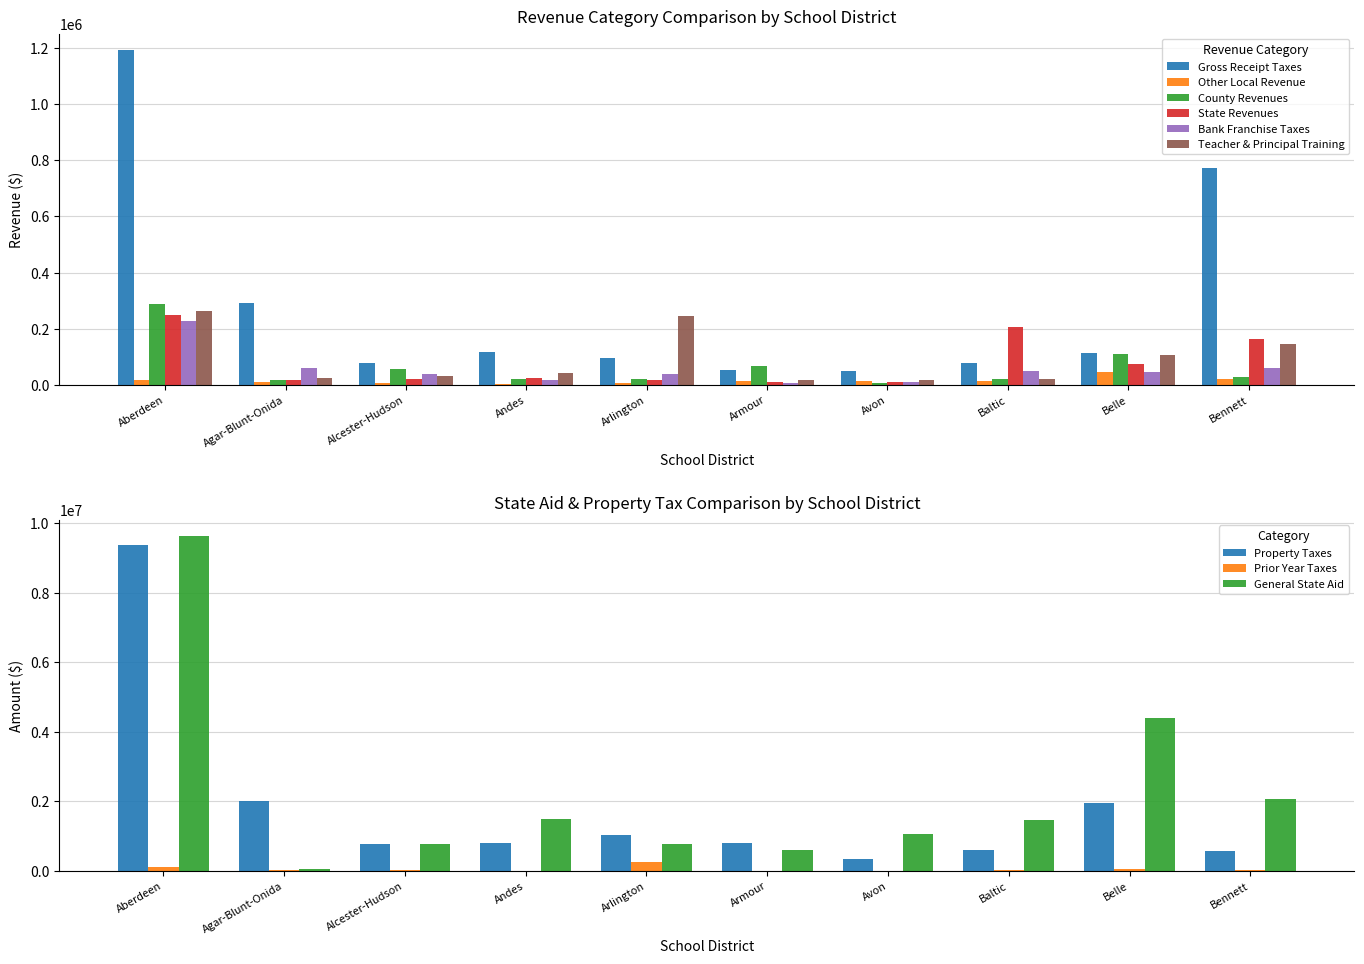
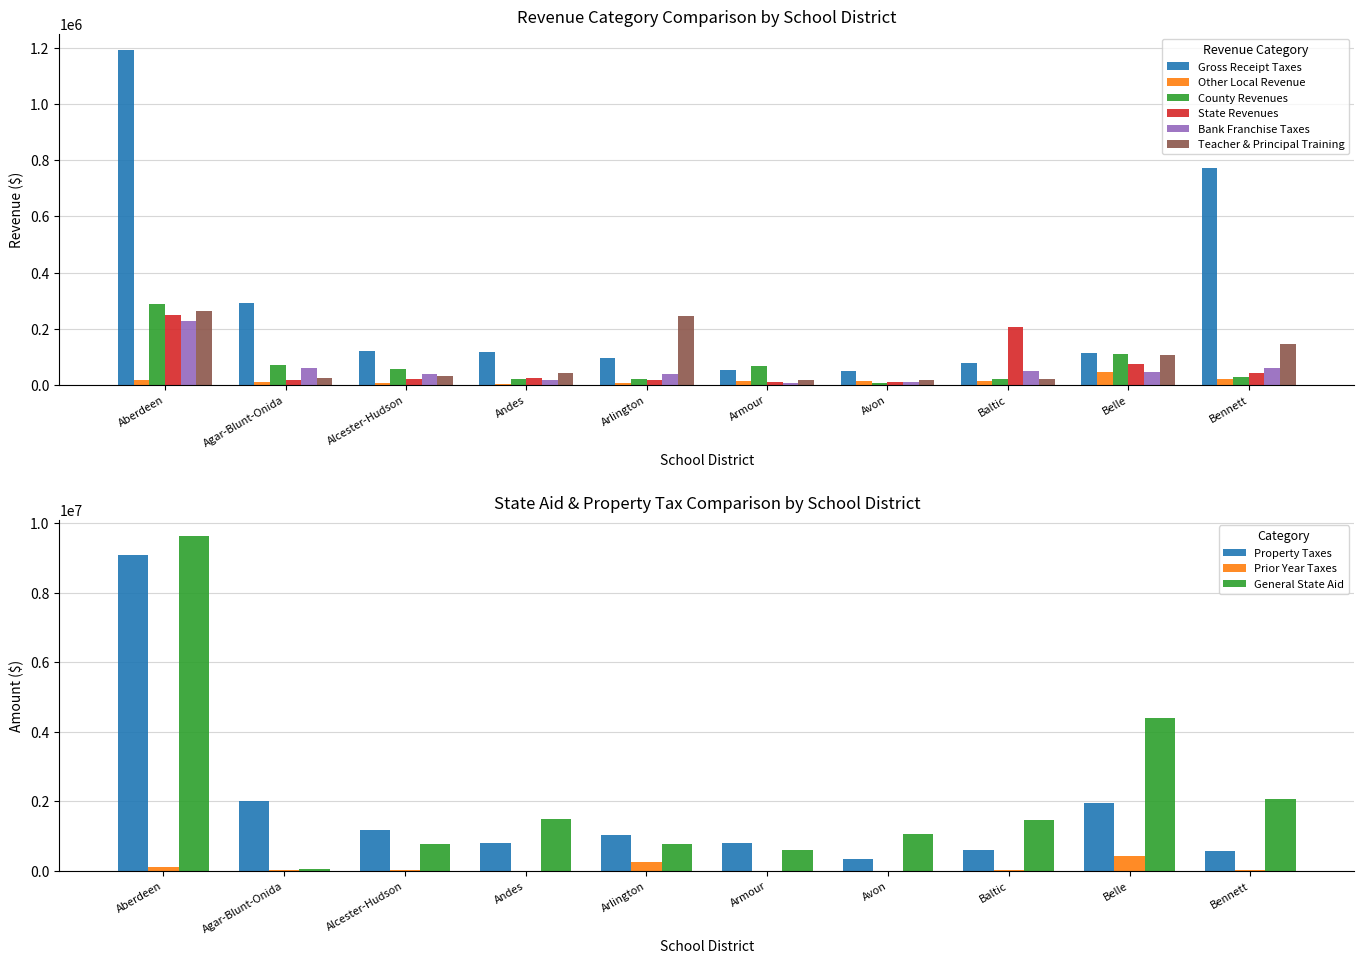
Revenue Category Comparison by School District, County Revenues, Agar-Blunt-Onida: 20000 -> 70000
Revenue Category Comparison by School District, Gross Receipt Taxes, Alcester-Hudson: 80000 -> 120000
Revenue Category Comparison by School District, State Revenues, Bennett: 160000 -> 40000
State Aid & Property Tax Comparison by School District, Property Taxes, Aberdeen: 9400000 -> 9100000
State Aid & Property Tax Comparison by School District, Property Taxes, Alcester-Hudson: 800000 -> 1200000
State Aid & Property Tax Comparison by School District, Prior Year Taxes, Belle: 0 -> 400000
